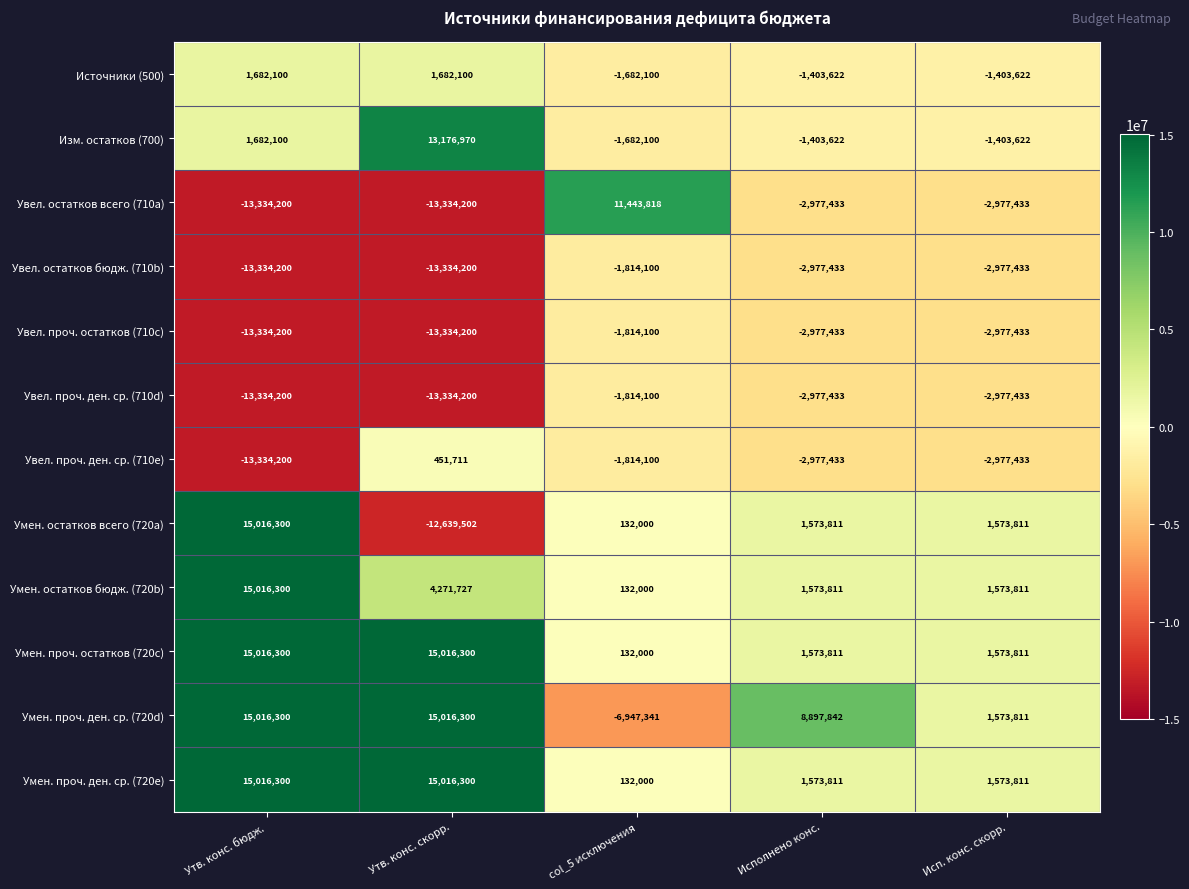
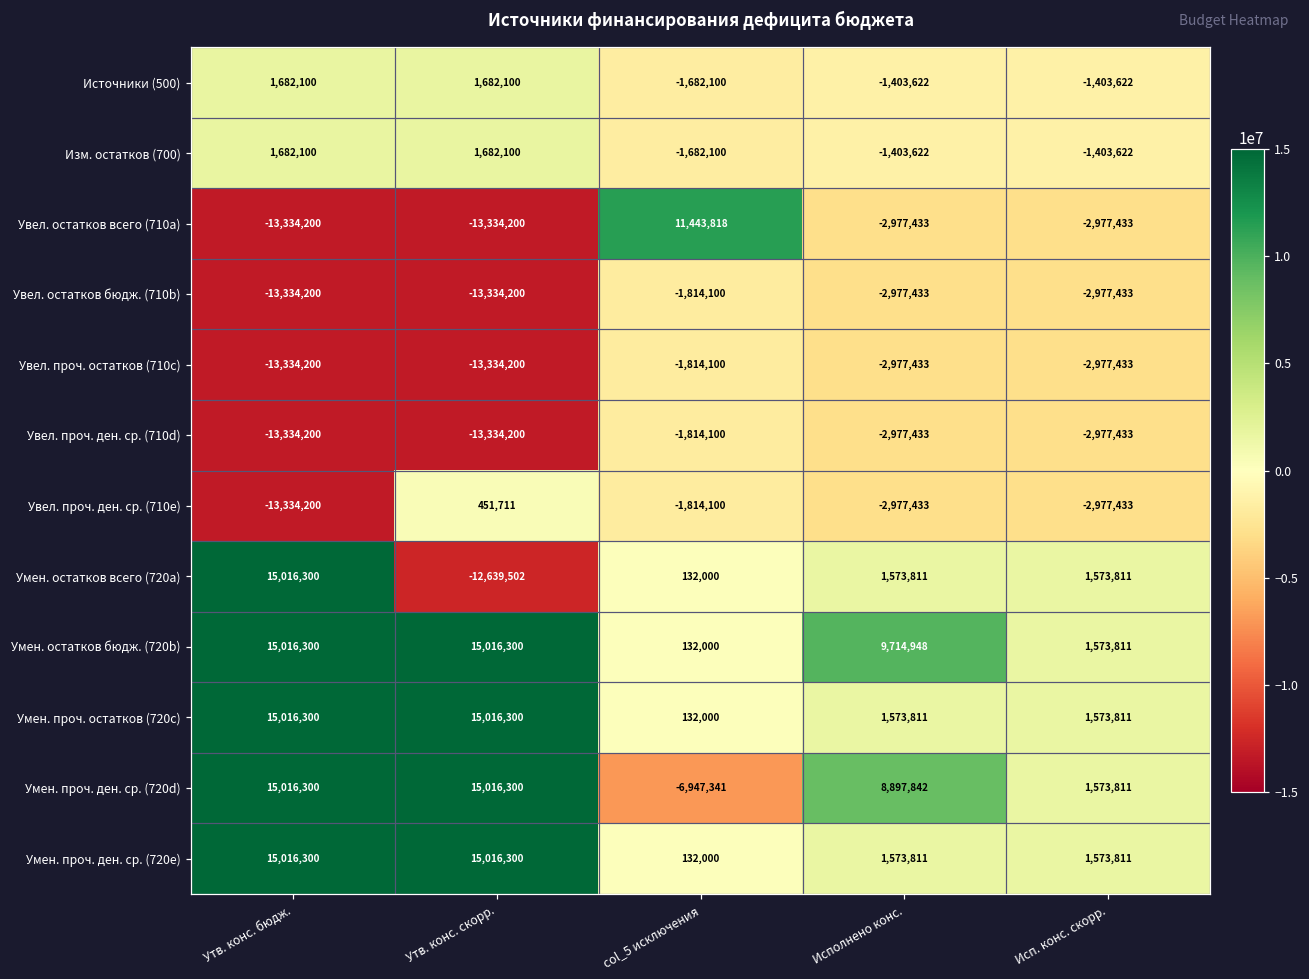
Изм. остатков (700), Утв. конс. скорр.: 13,176,970 -> 1,682,100
Умен. остатков бюдж. (720b), Утв. конс. скорр.: 4,271,727 -> 15,016,300
Умен. остатков бюдж. (720b), Исполнено конс.: 1,573,811 -> 9,714,948
